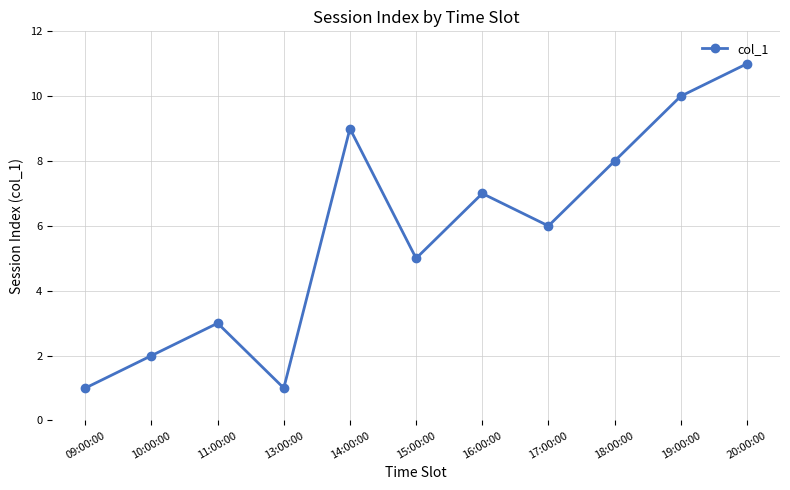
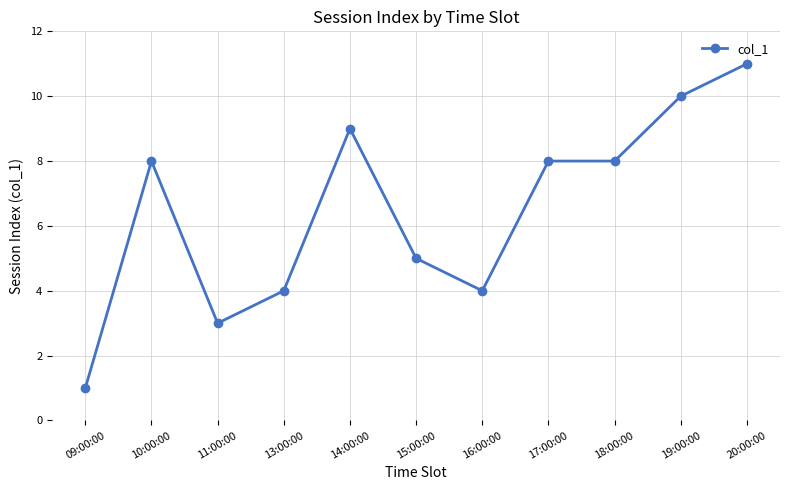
10:00:00: 2 -> 8
13:00:00: 1 -> 4
16:00:00: 7 -> 4
17:00:00: 6 -> 8
